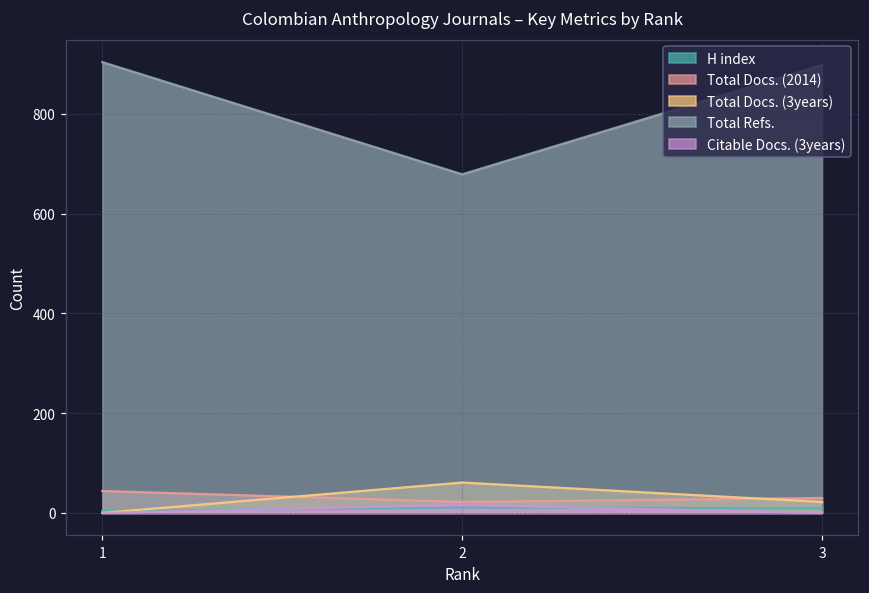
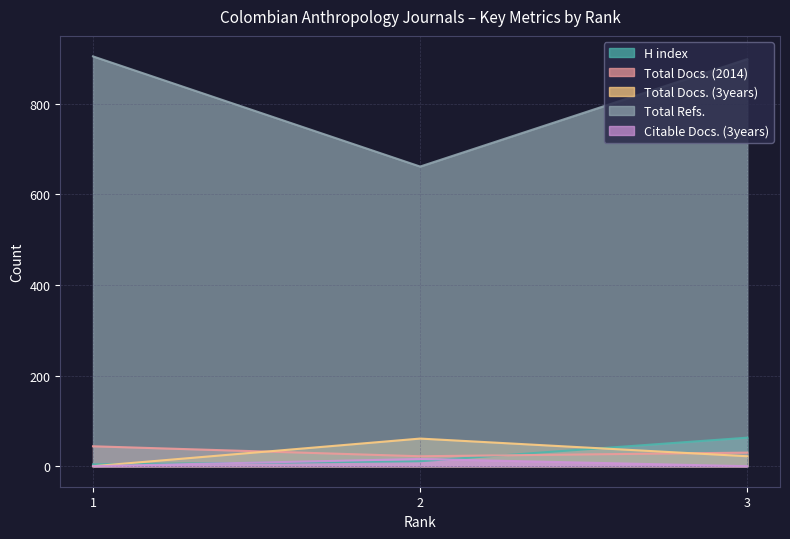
Total Refs., 2: 680 -> 660
H index, 3: 10 -> 60
